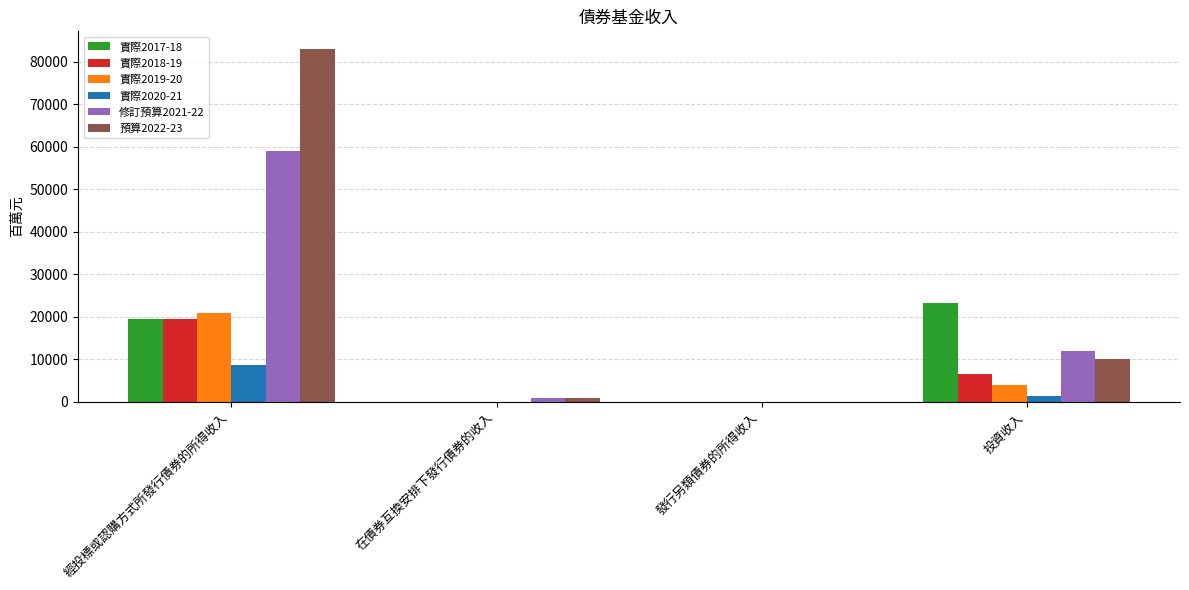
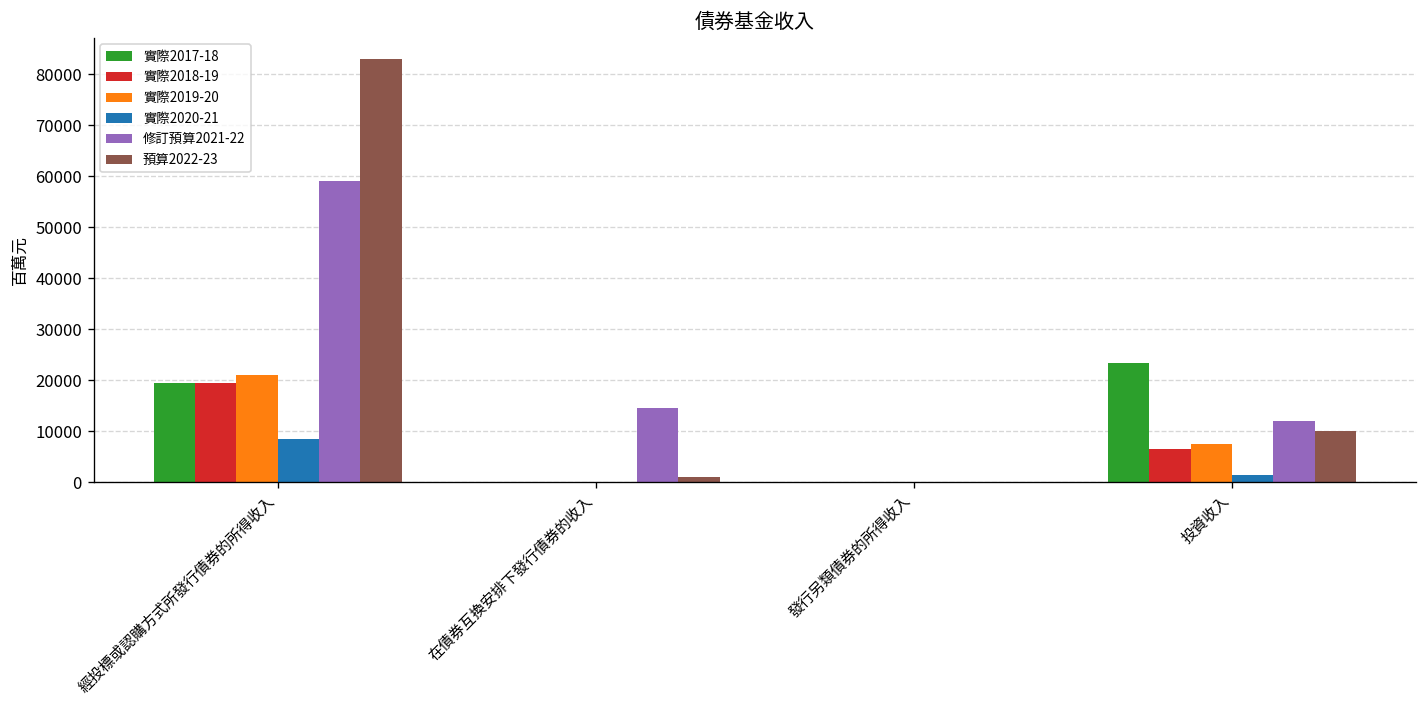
修訂預算2021-22, 在債券互換安排下發行債券的收入: 1000 -> 15000
實際2019-20, 投資收入: 4000 -> 8000
